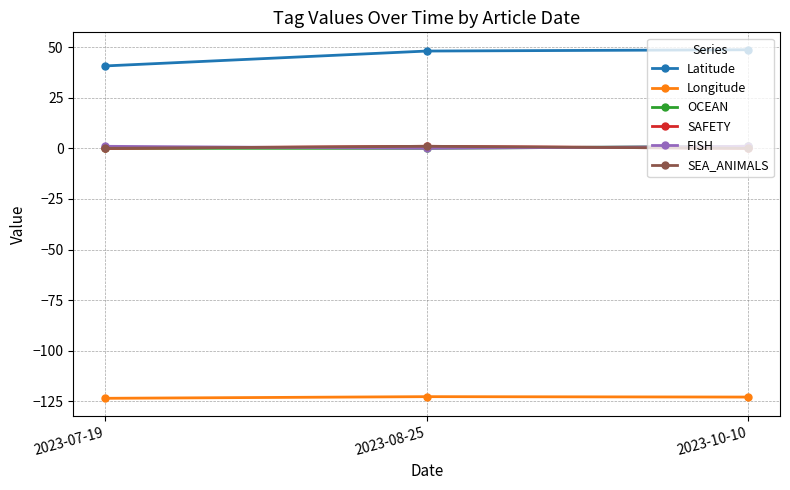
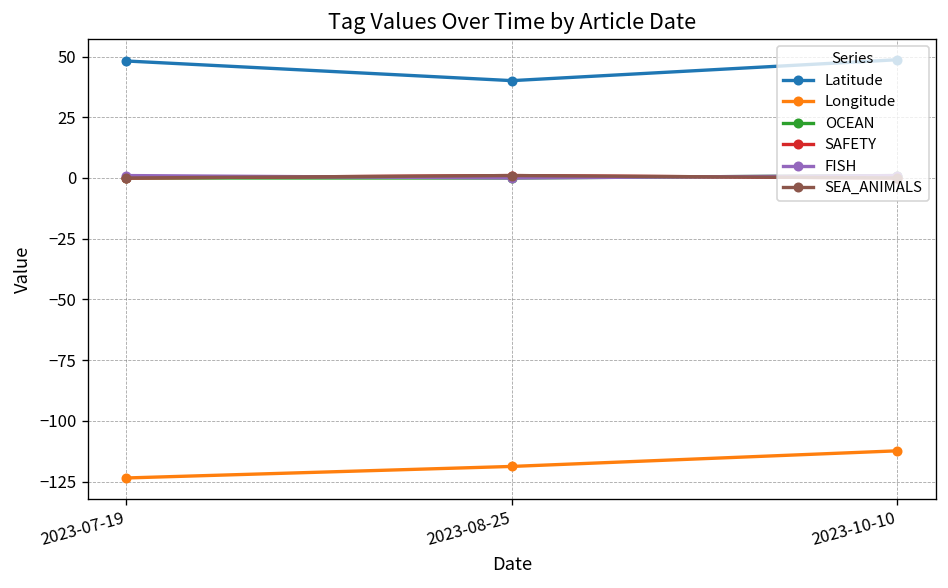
Latitude, 2023-07-19: 41 -> 48
Latitude, 2023-08-25: 48 -> 40
Longitude, 2023-08-25: -123 -> -119
Longitude, 2023-10-10: -123 -> -112
